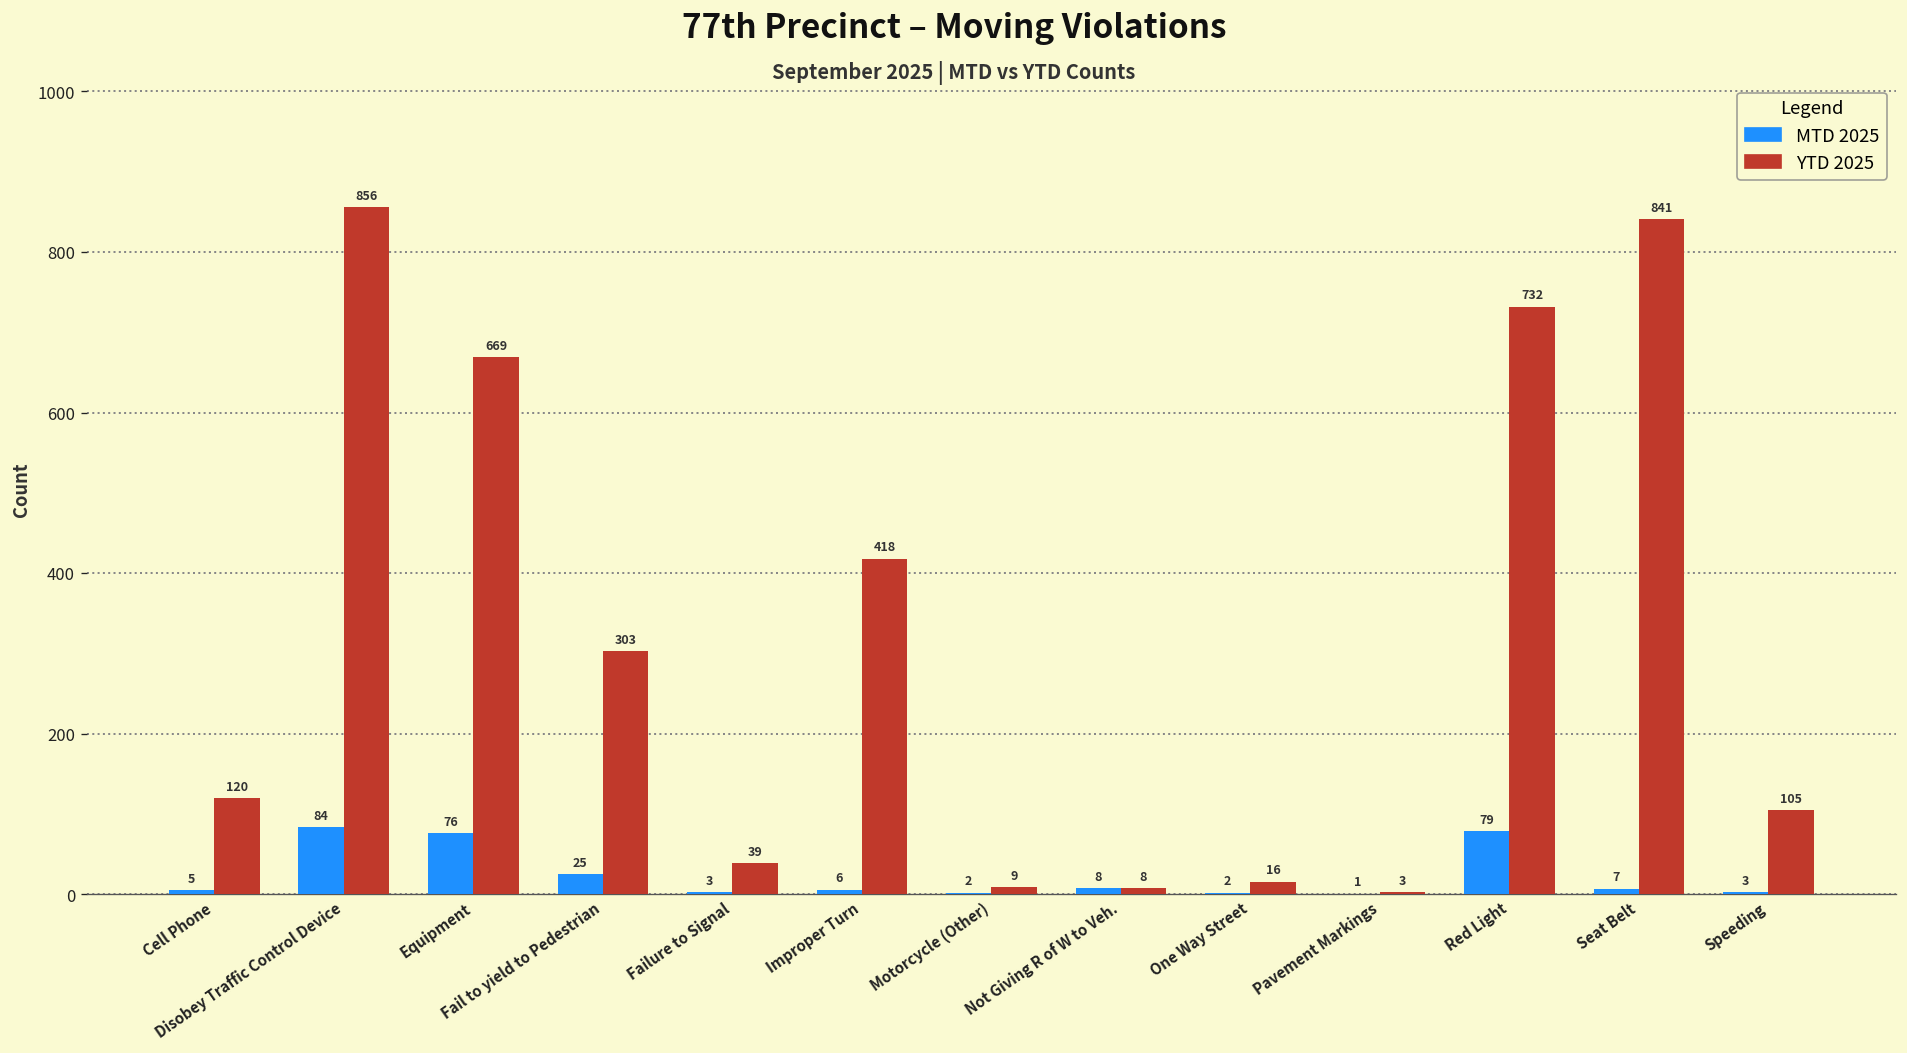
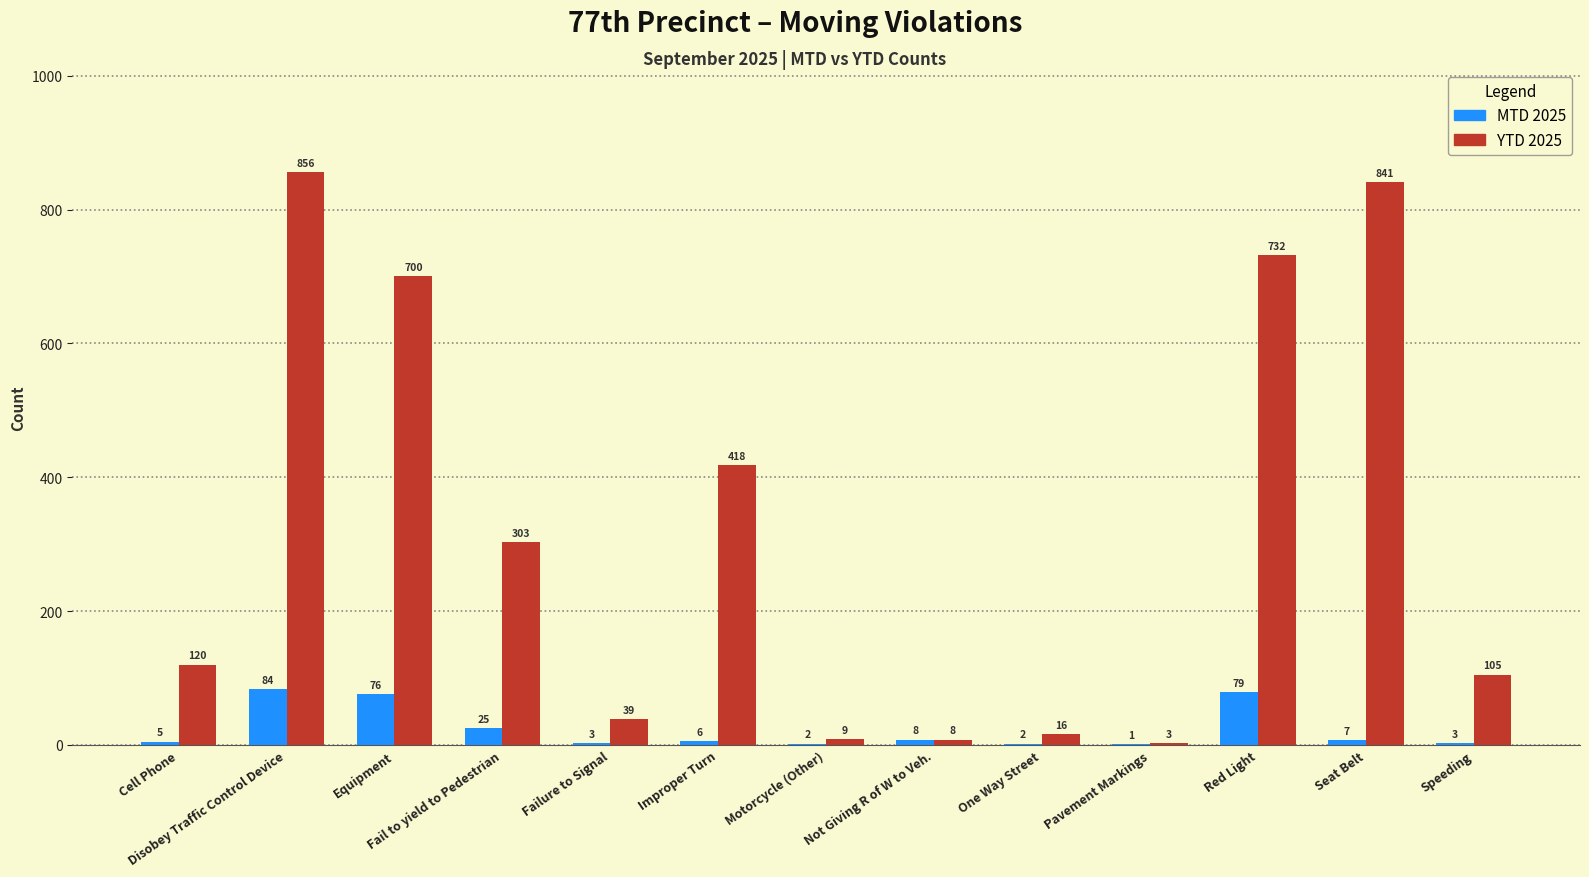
YTD 2025, Equipment: 669 -> 700
